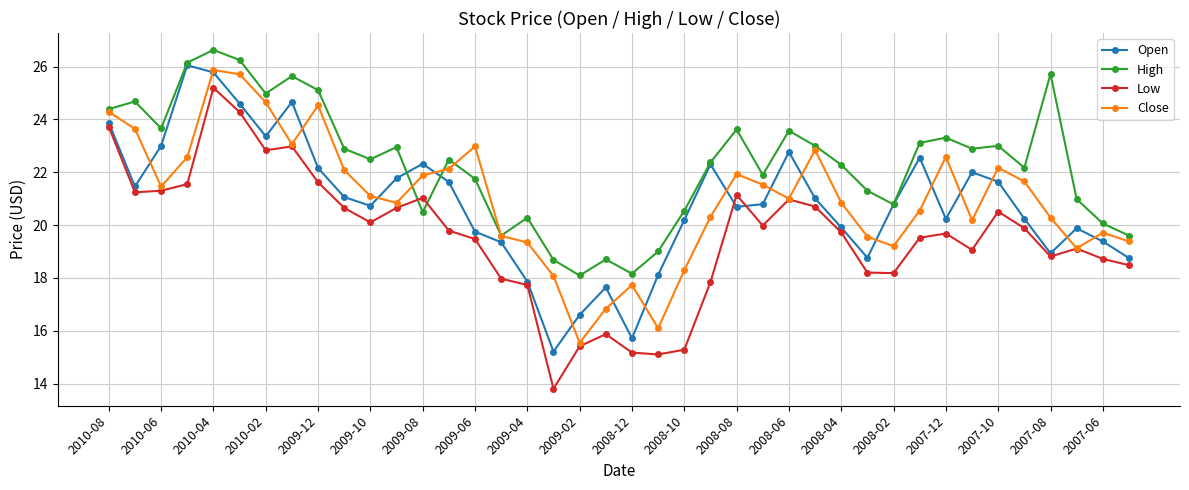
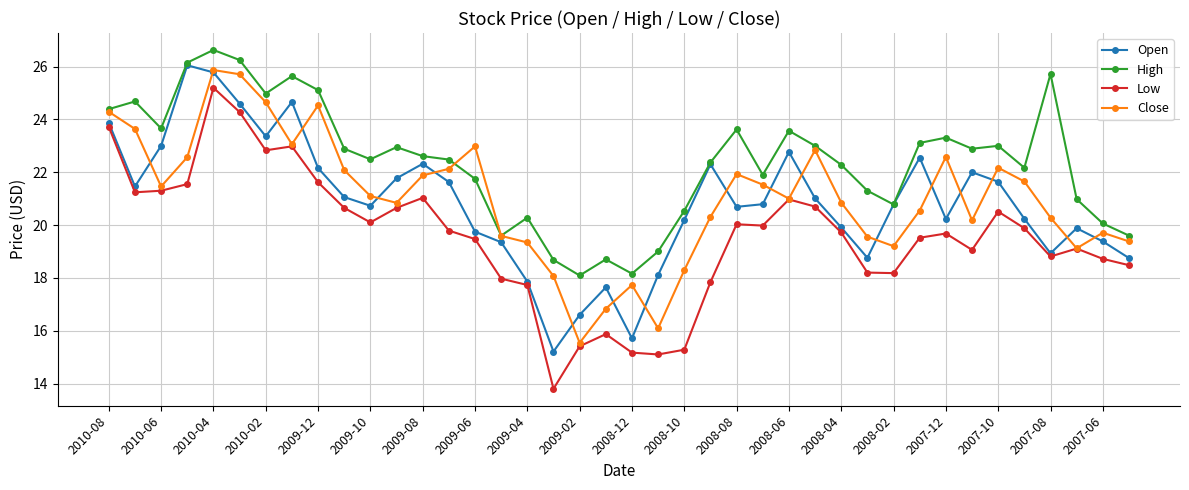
High, 2009-08: 20.5 -> 22.6
Low, 2008-08: 21.1 -> 20.0
